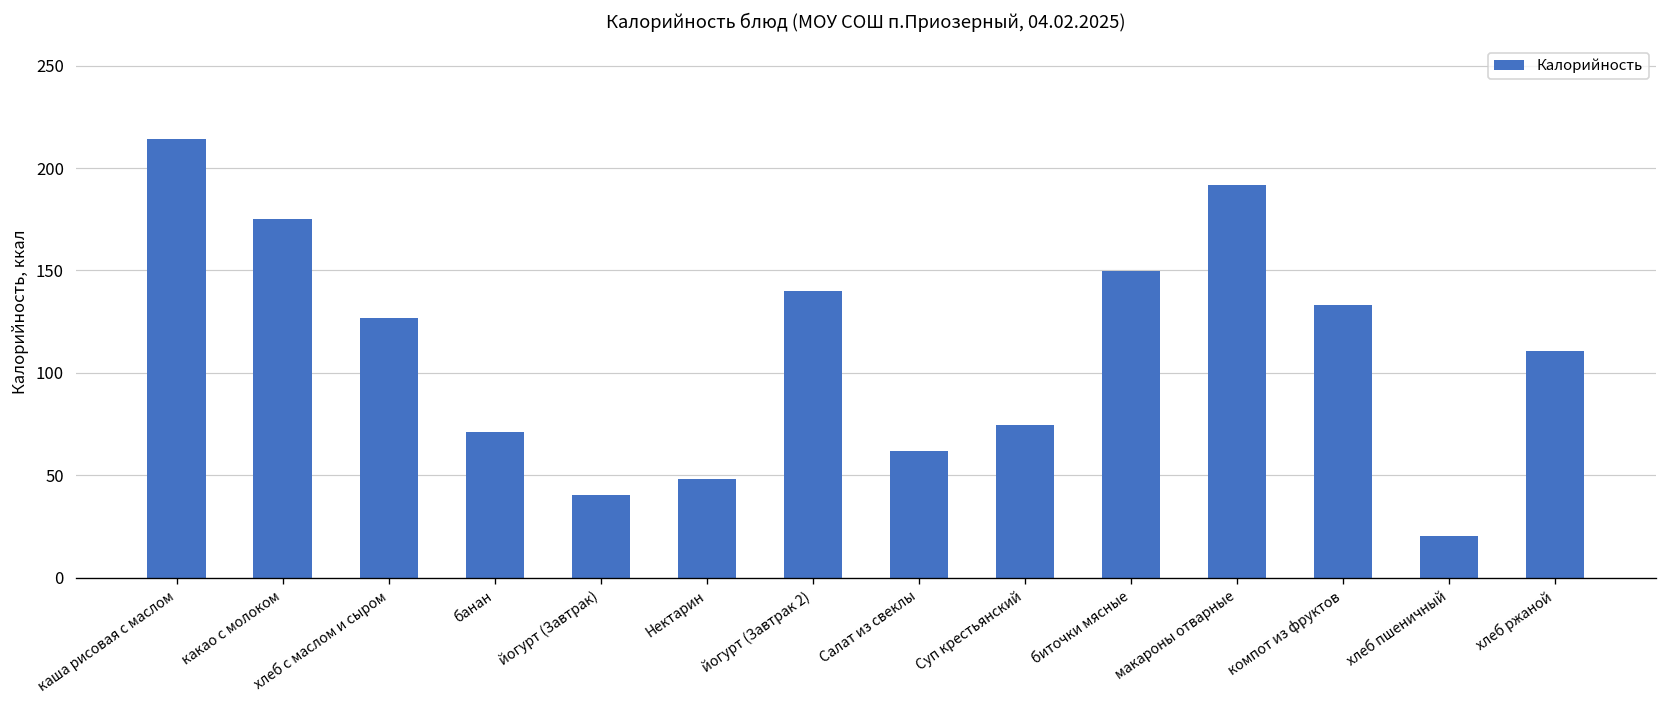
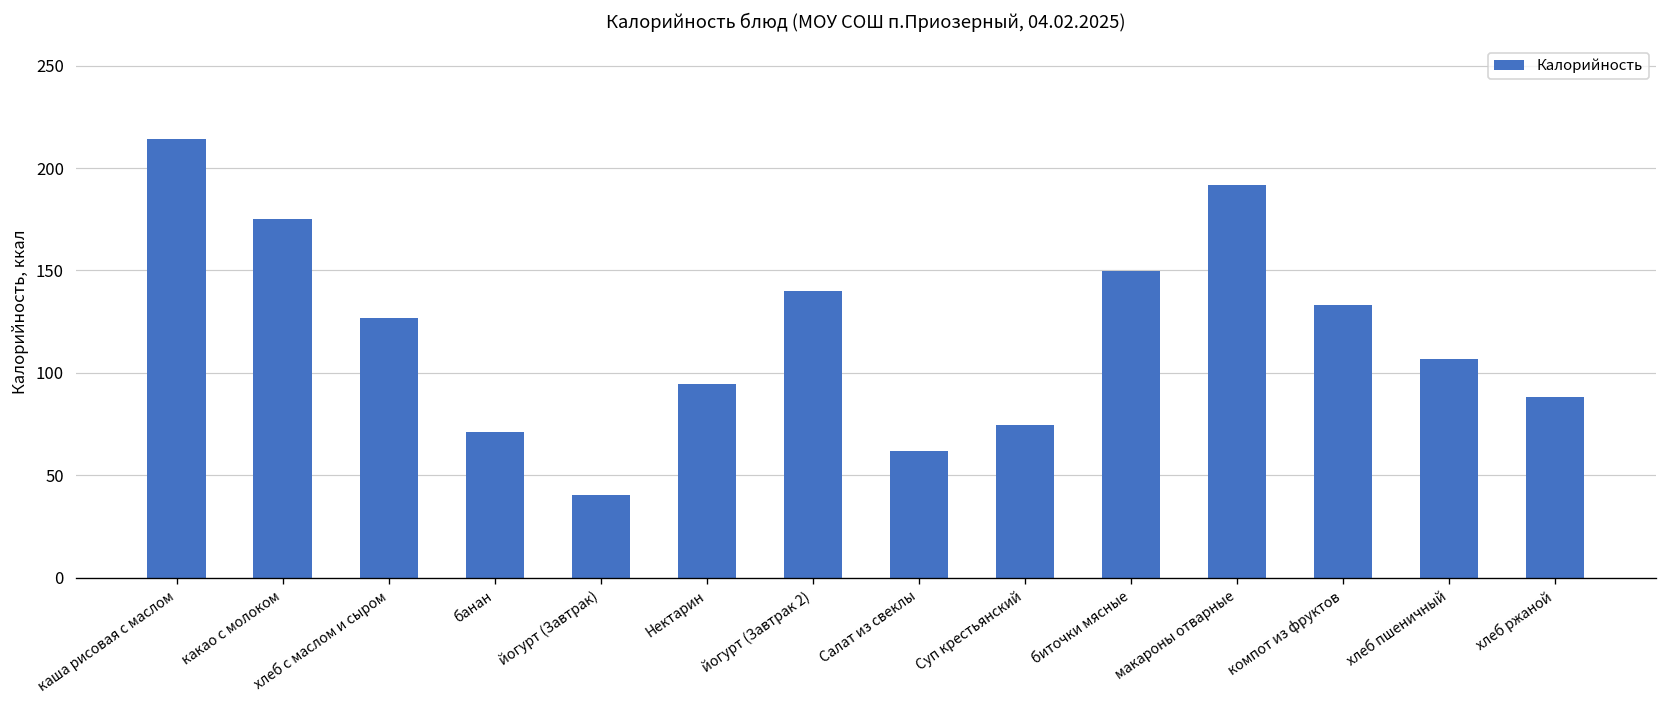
Нектарин: 48 -> 95
хлеб пшеничный: 20 -> 107
хлеб ржаной: 111 -> 88
